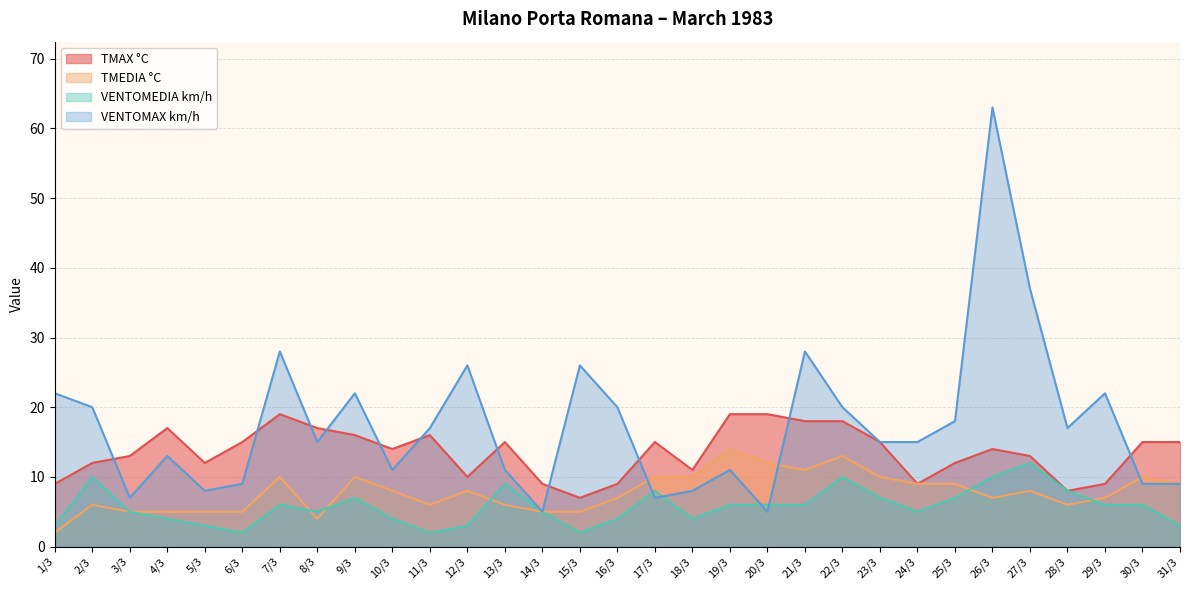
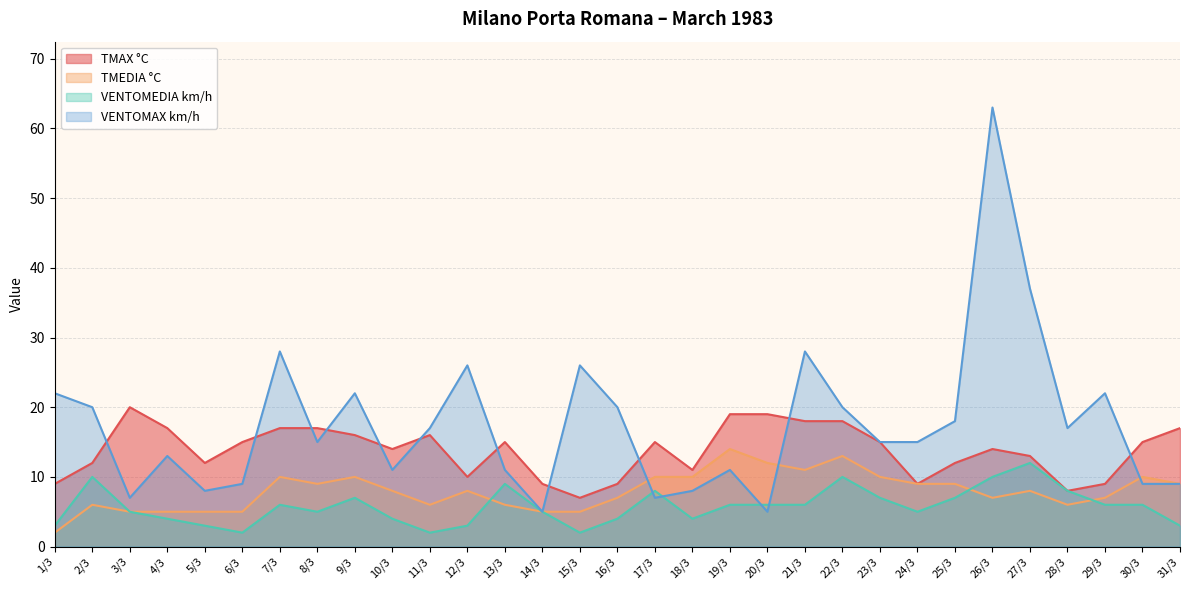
TMAX °C, 3/3: 13 -> 20
TMAX °C, 7/3: 19 -> 17
TMEDIA °C, 8/3: 4 -> 9
TMAX °C, 31/3: 15 -> 17
